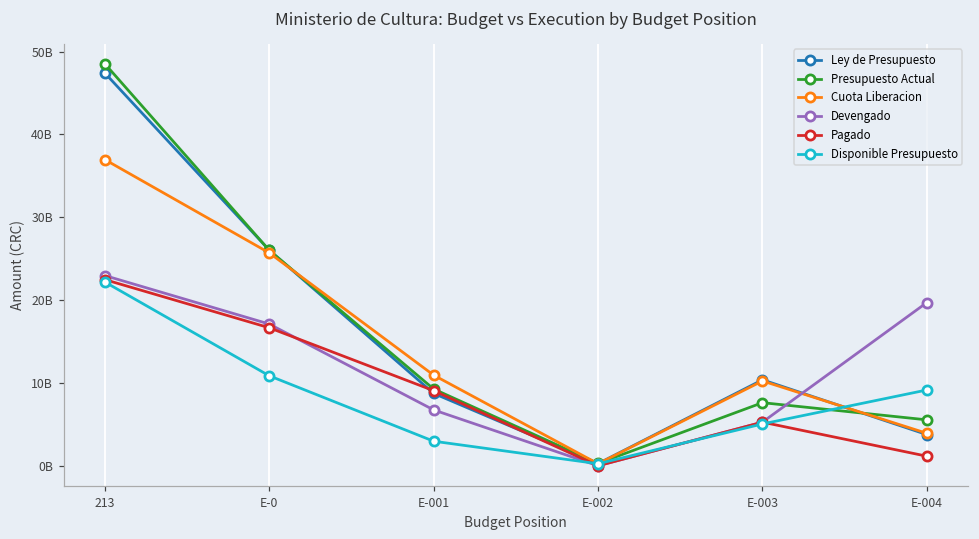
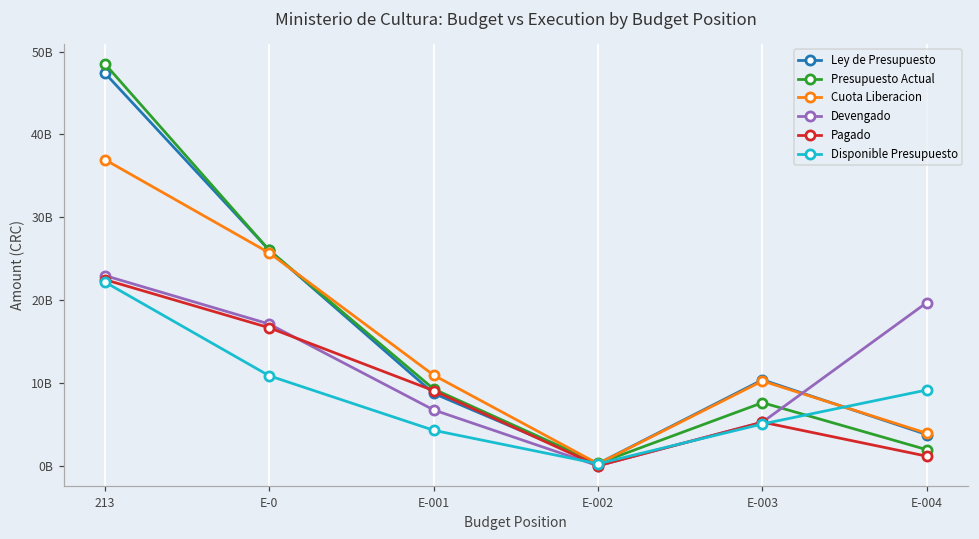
Disponible Presupuesto, E-001: 3000000000 -> 4000000000
Presupuesto Actual, E-004: 6000000000 -> 2000000000
